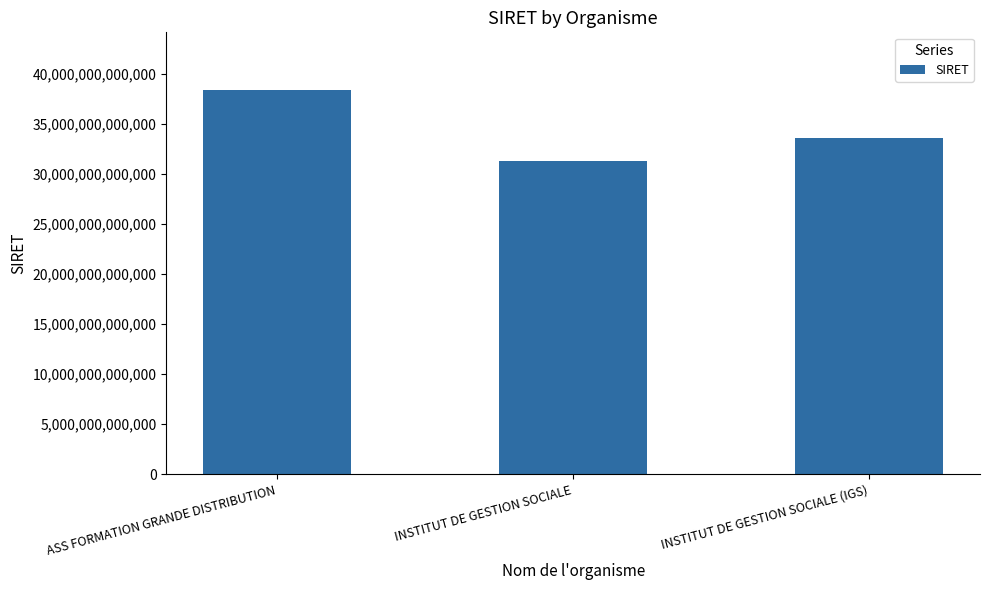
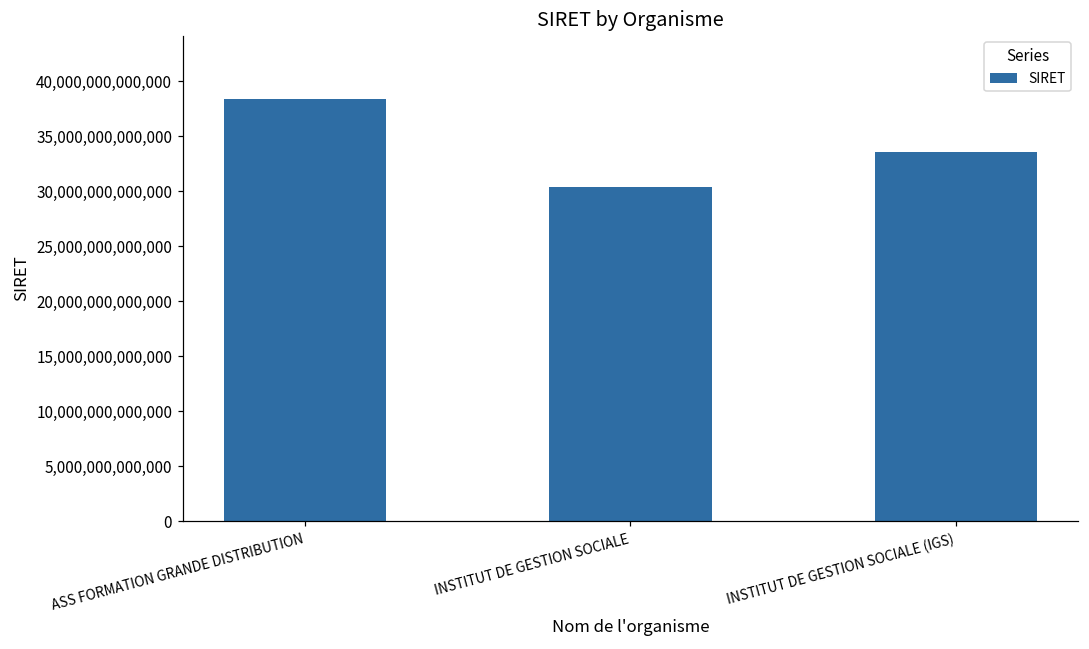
INSTITUT DE GESTION SOCIALE: 31,200,000,000,000 -> 30,400,000,000,000
